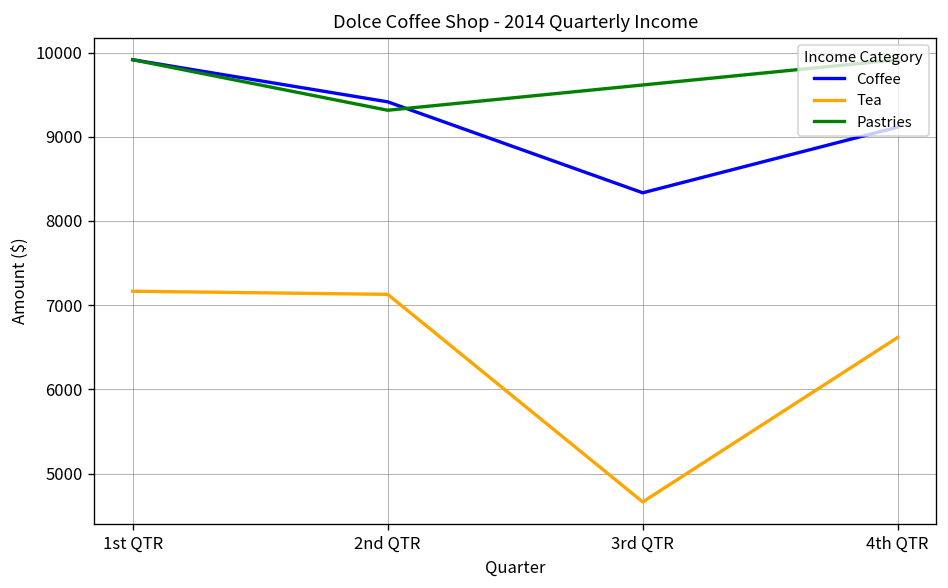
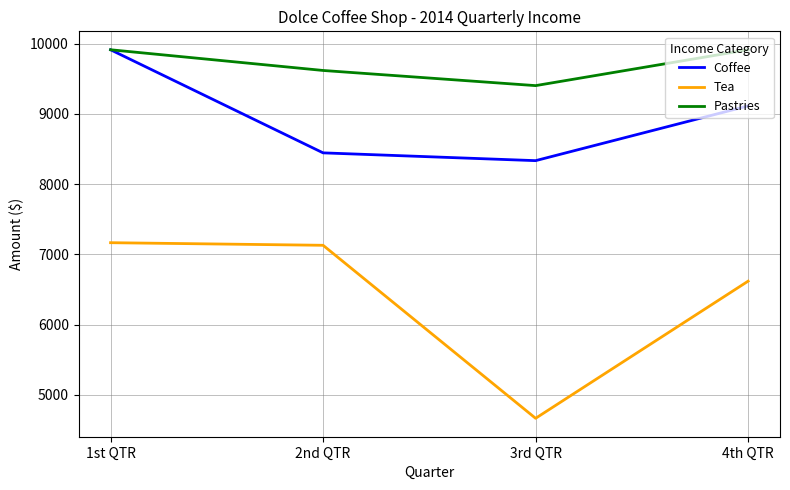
Coffee, 2nd QTR: 9400 -> 8400
Pastries, 2nd QTR: 9300 -> 9600
Pastries, 3rd QTR: 9600 -> 9400
